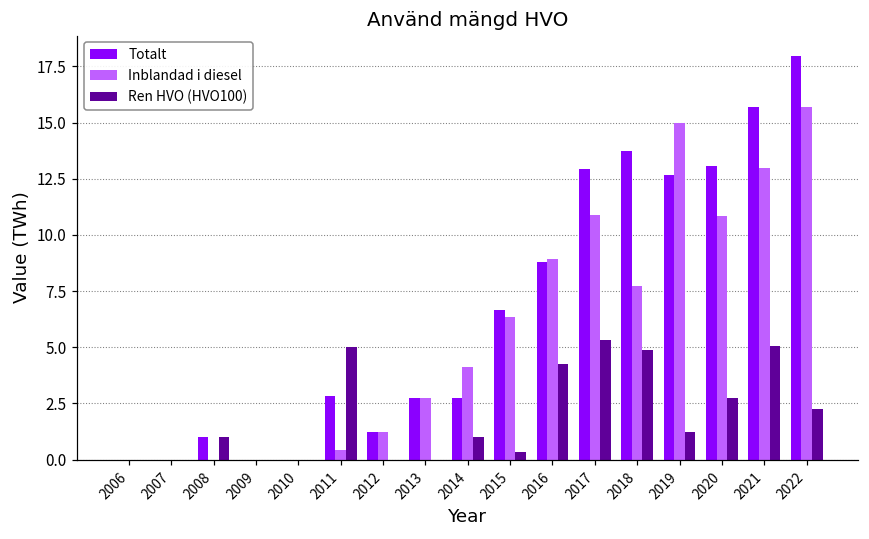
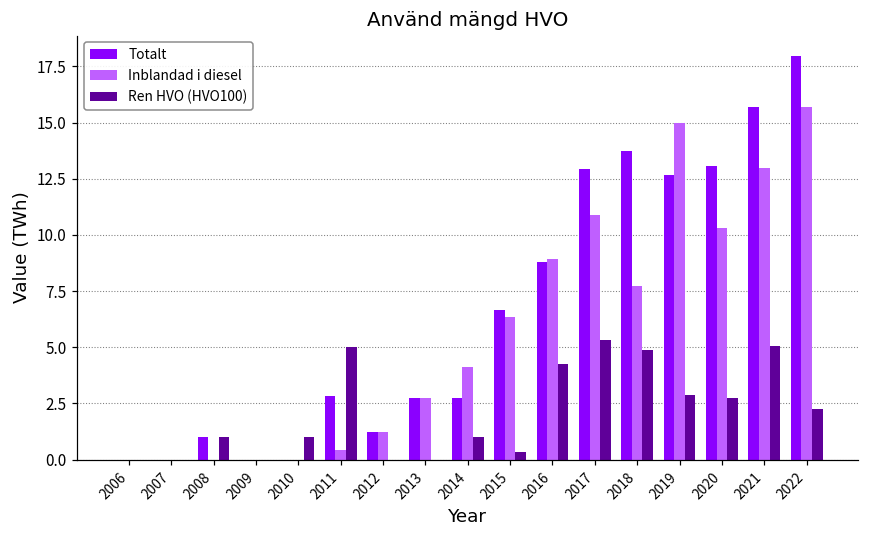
Ren HVO (HVO100), 2010: 0 -> 1
Ren HVO (HVO100), 2019: 1.2 -> 2.9
Inblandad i diesel, 2020: 10.8 -> 10.3
